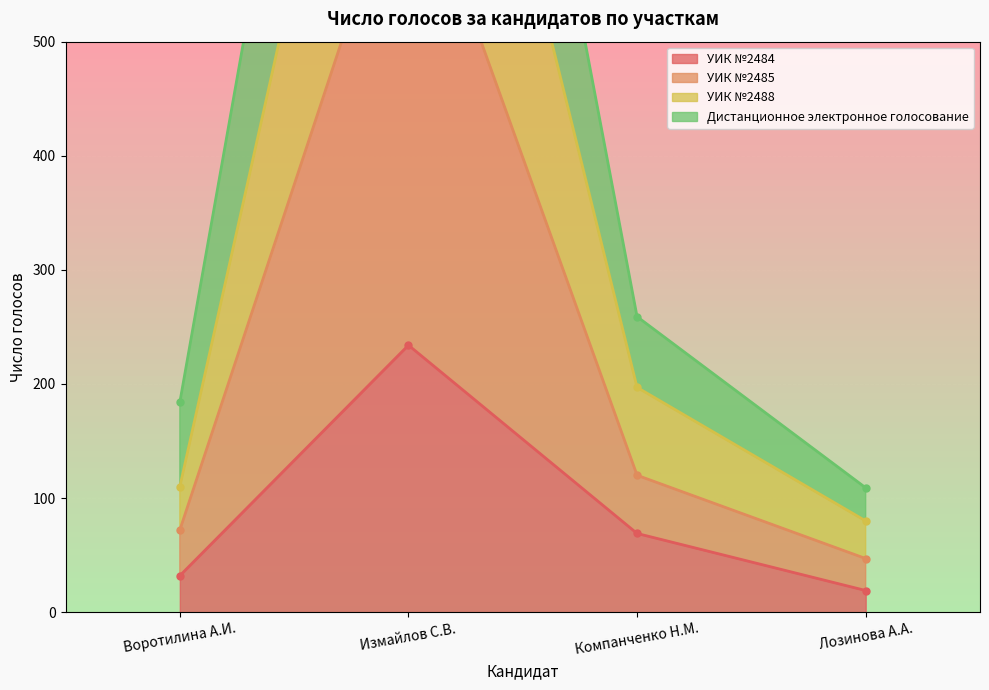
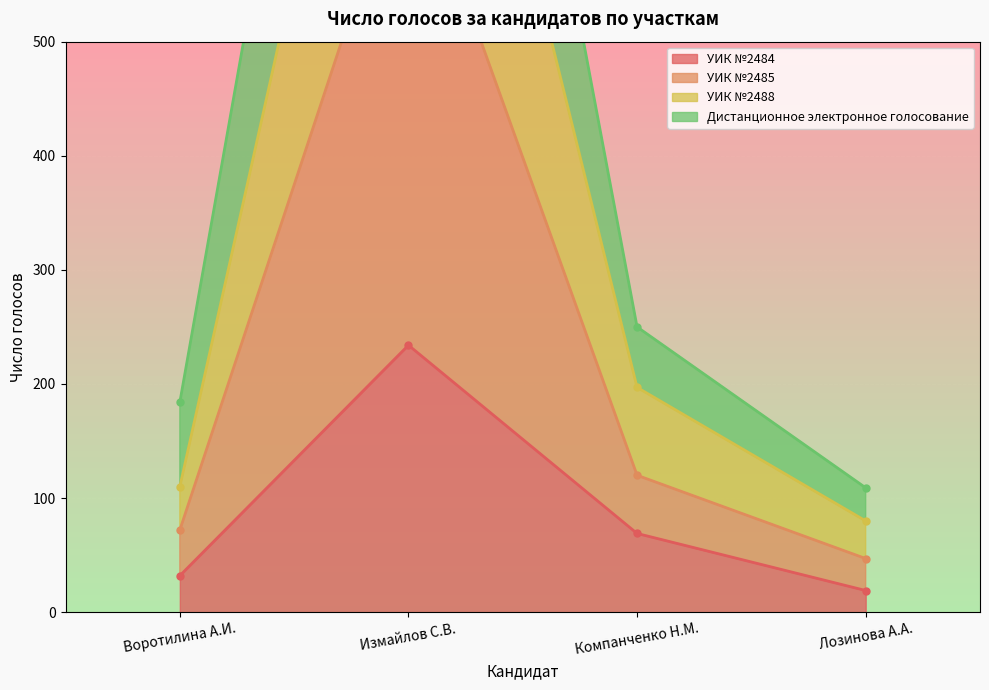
Дистанционное электронное голосование, Компанченко Н.М.: 62 -> 53
